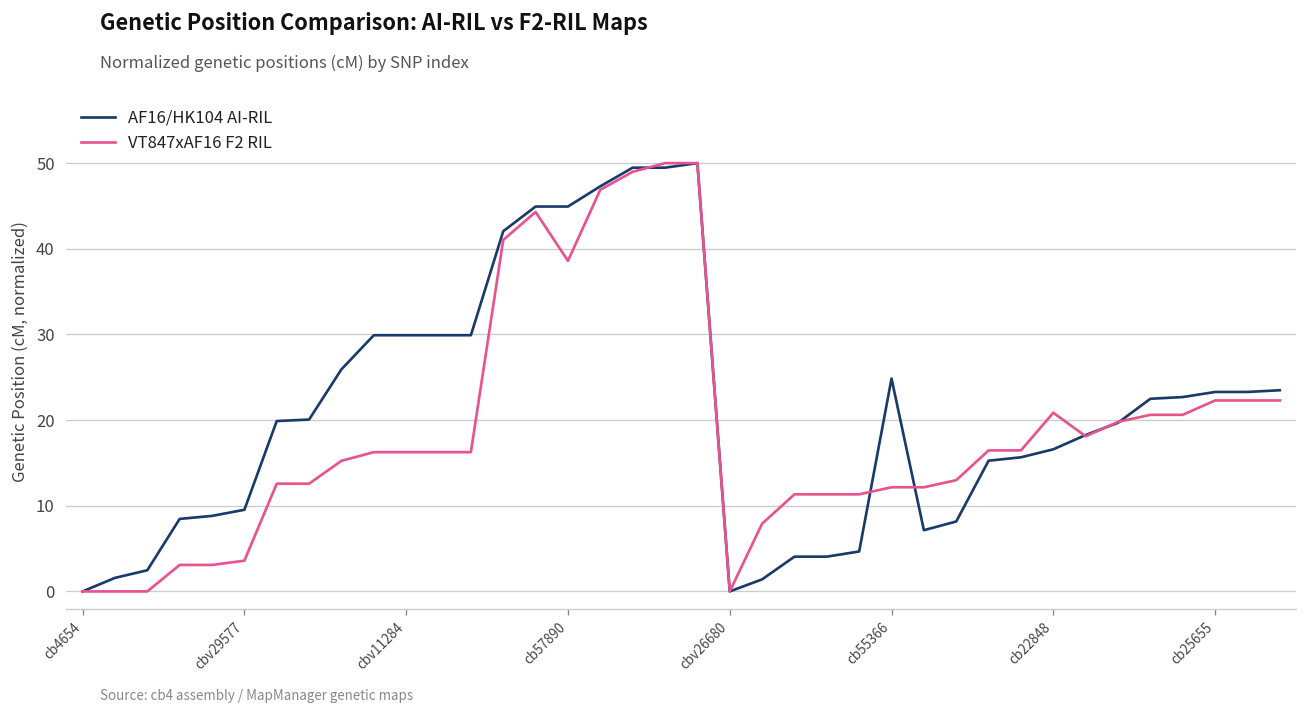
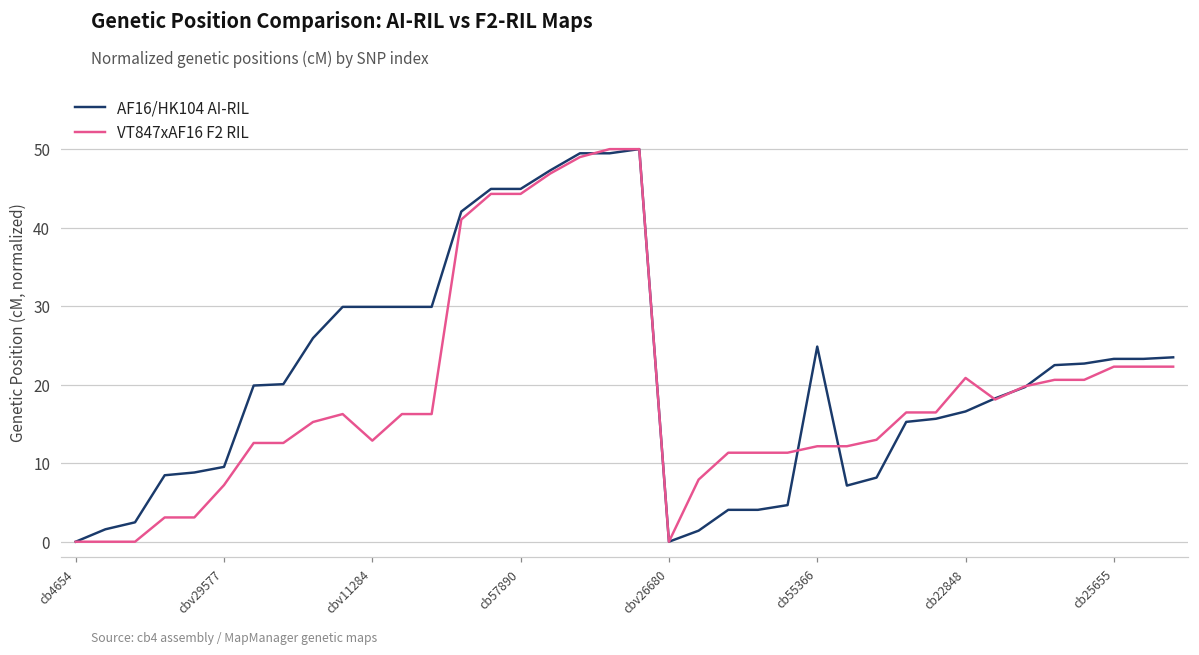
VT847xAF16 F2 RIL, cbv29577: 4 -> 7
VT847xAF16 F2 RIL, cbv11284: 16 -> 13
VT847xAF16 F2 RIL, cb57890: 39 -> 44
